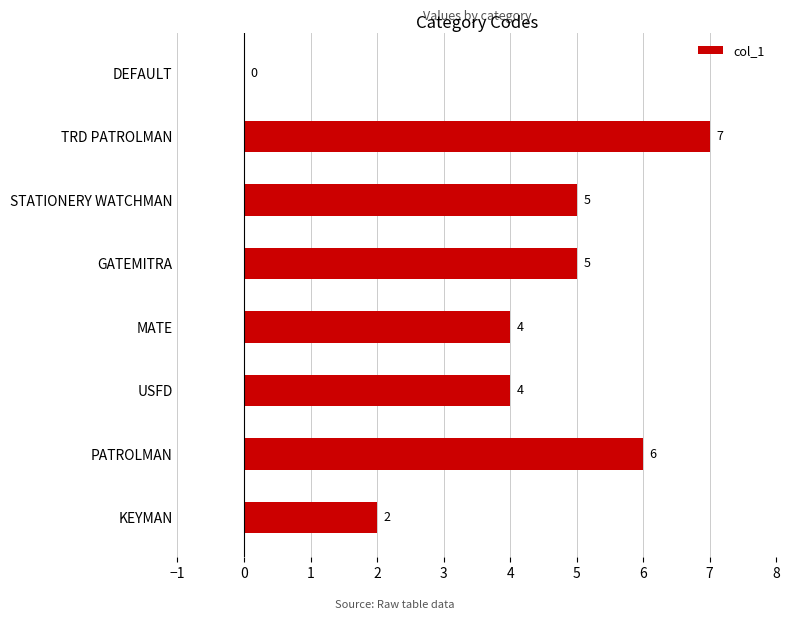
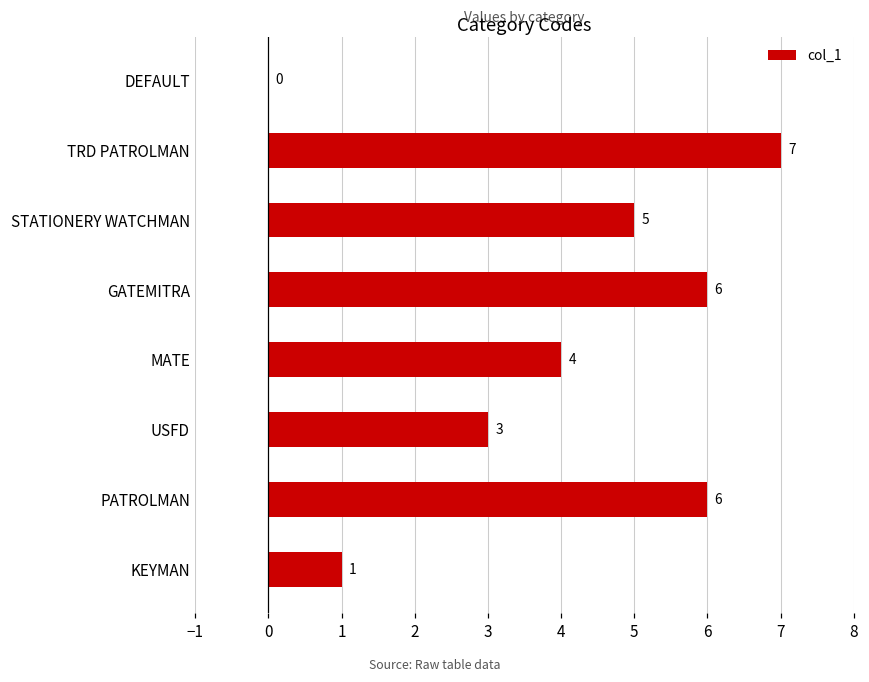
GATEMITRA: 5 -> 6
USFD: 4 -> 3
KEYMAN: 2 -> 1
